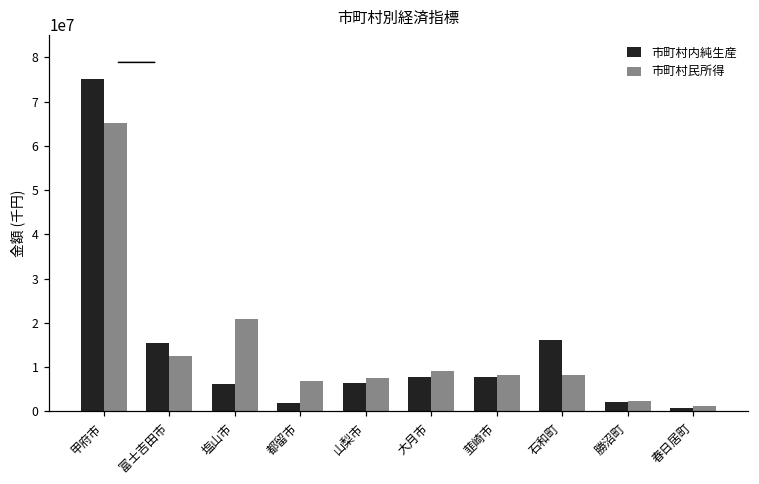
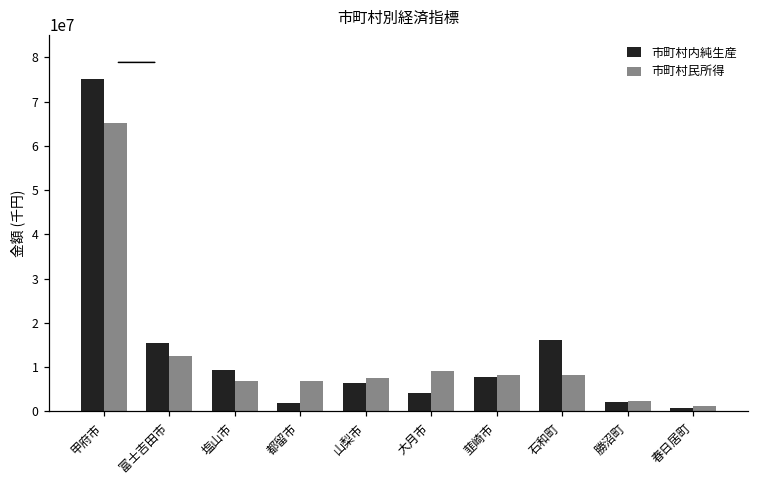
市町村内純生産, 塩山市: 6000000 -> 9000000
市町村民所得, 塩山市: 21000000 -> 7000000
市町村内純生産, 大月市: 8000000 -> 4000000
